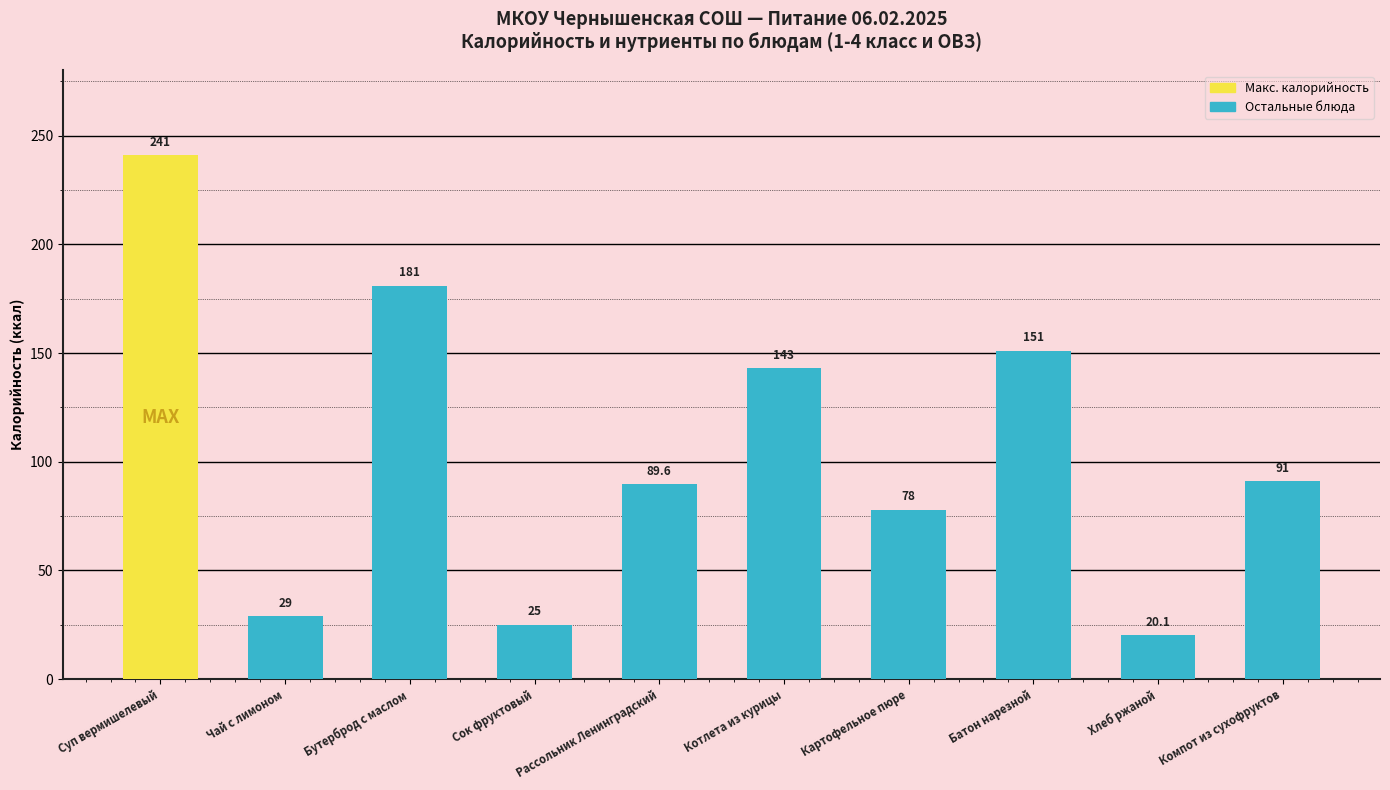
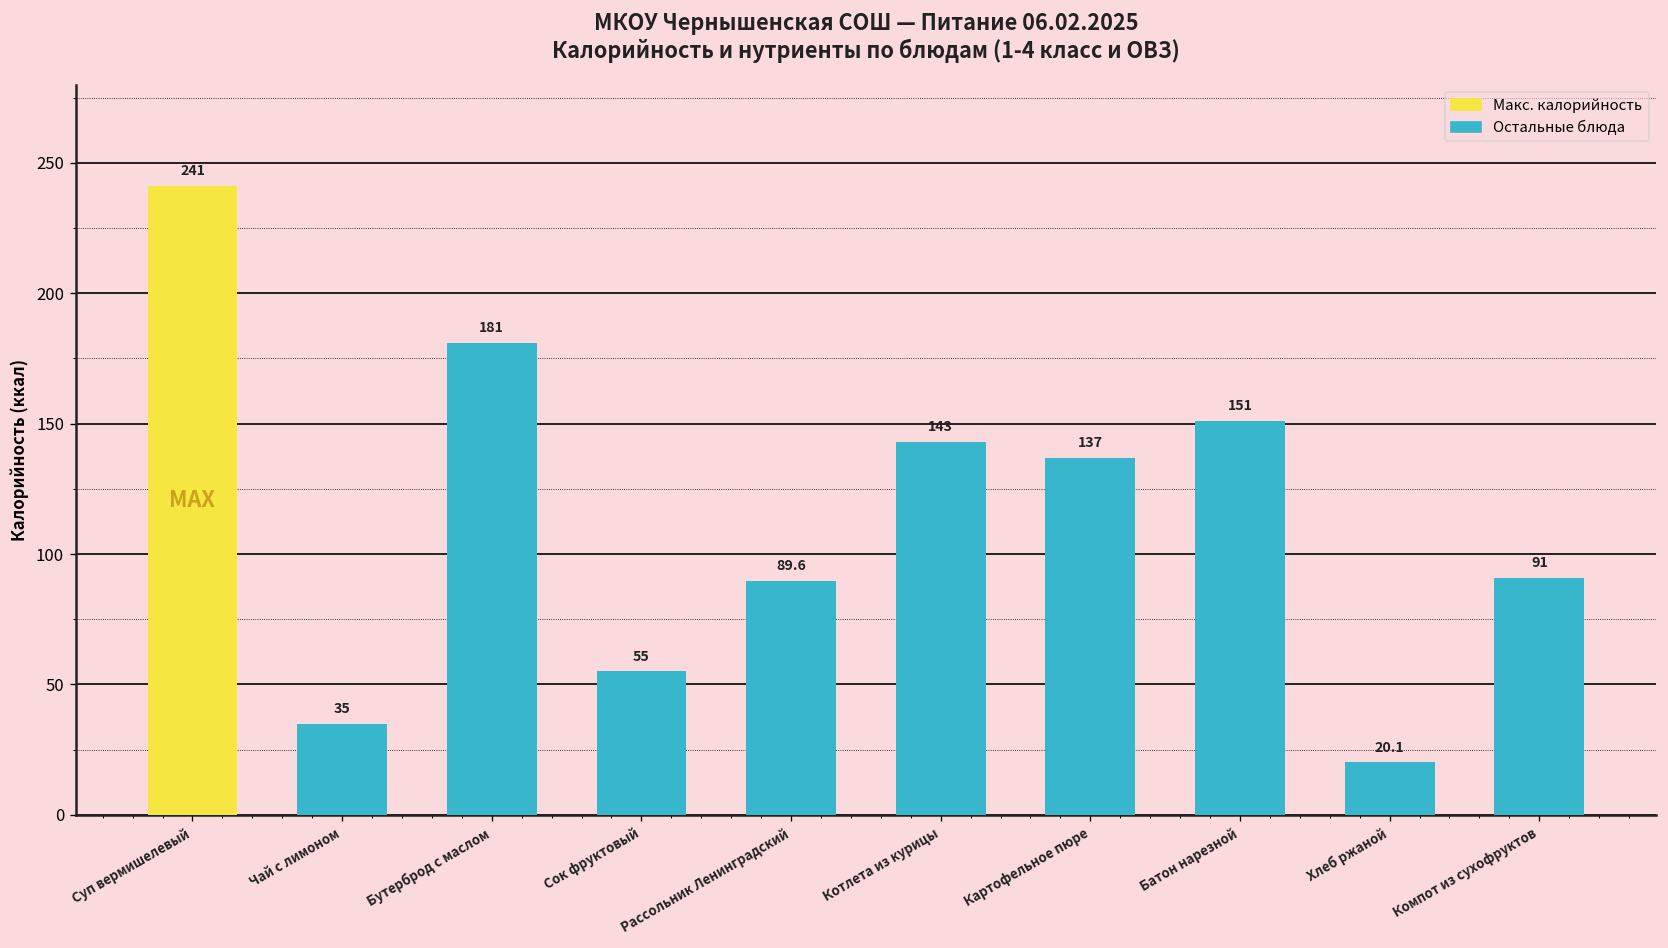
Чай с лимоном: 29 -> 35
Сок фруктовый: 25 -> 55
Картофельное пюре: 78 -> 137
